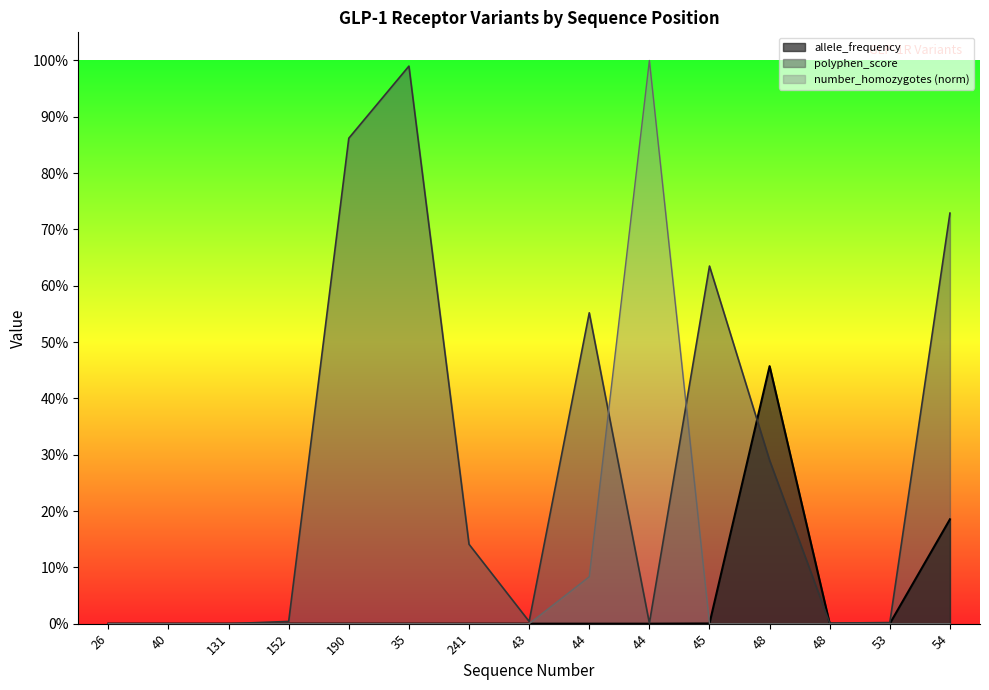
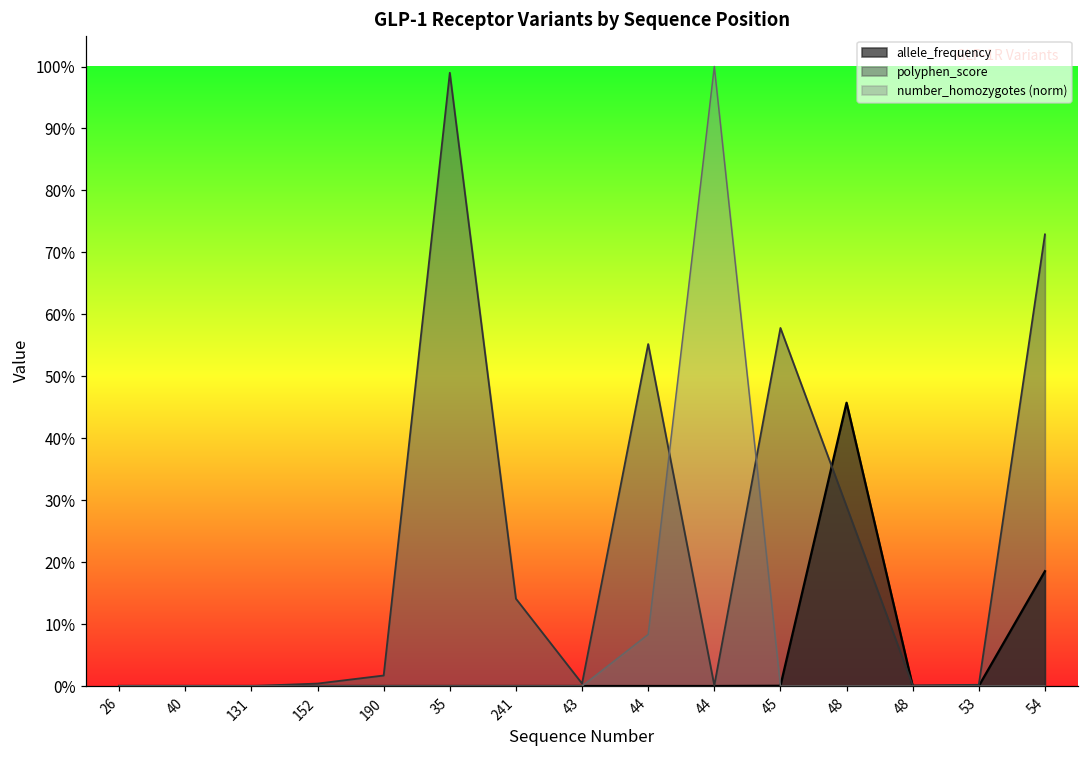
polyphen_score, 190: 86% -> 2%
polyphen_score, 45: 64% -> 58%
